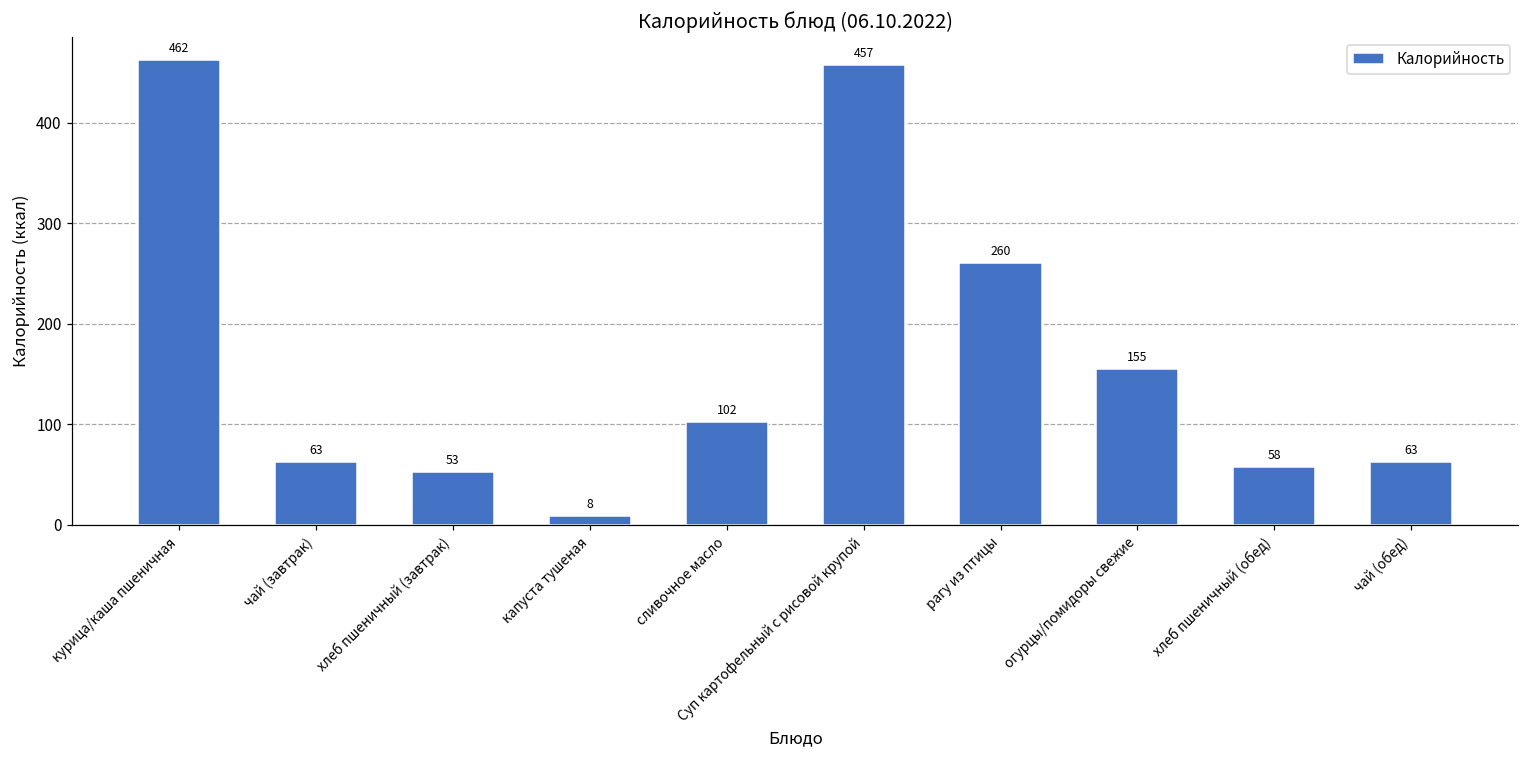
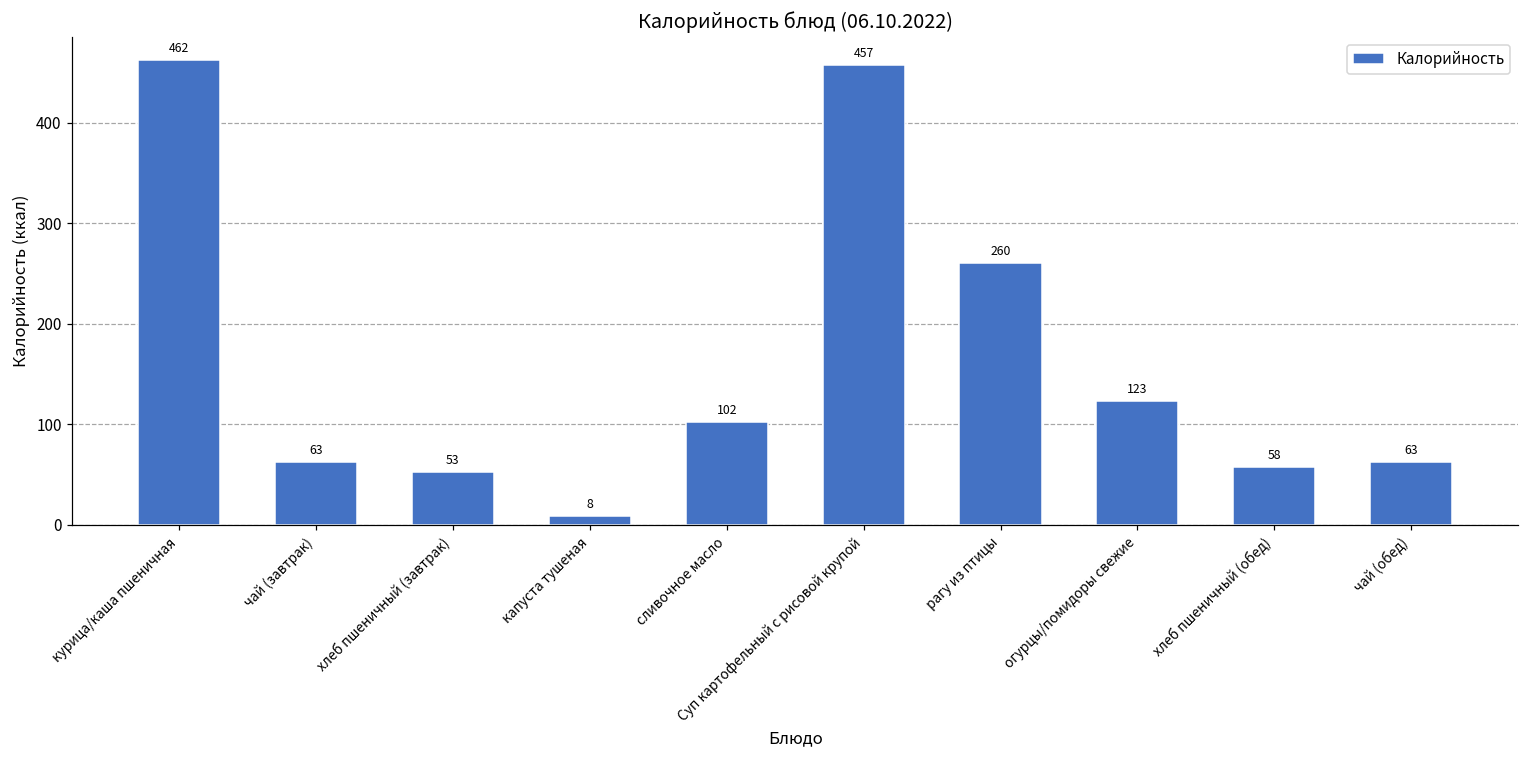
огурцы/помидоры свежие: 155 -> 123
